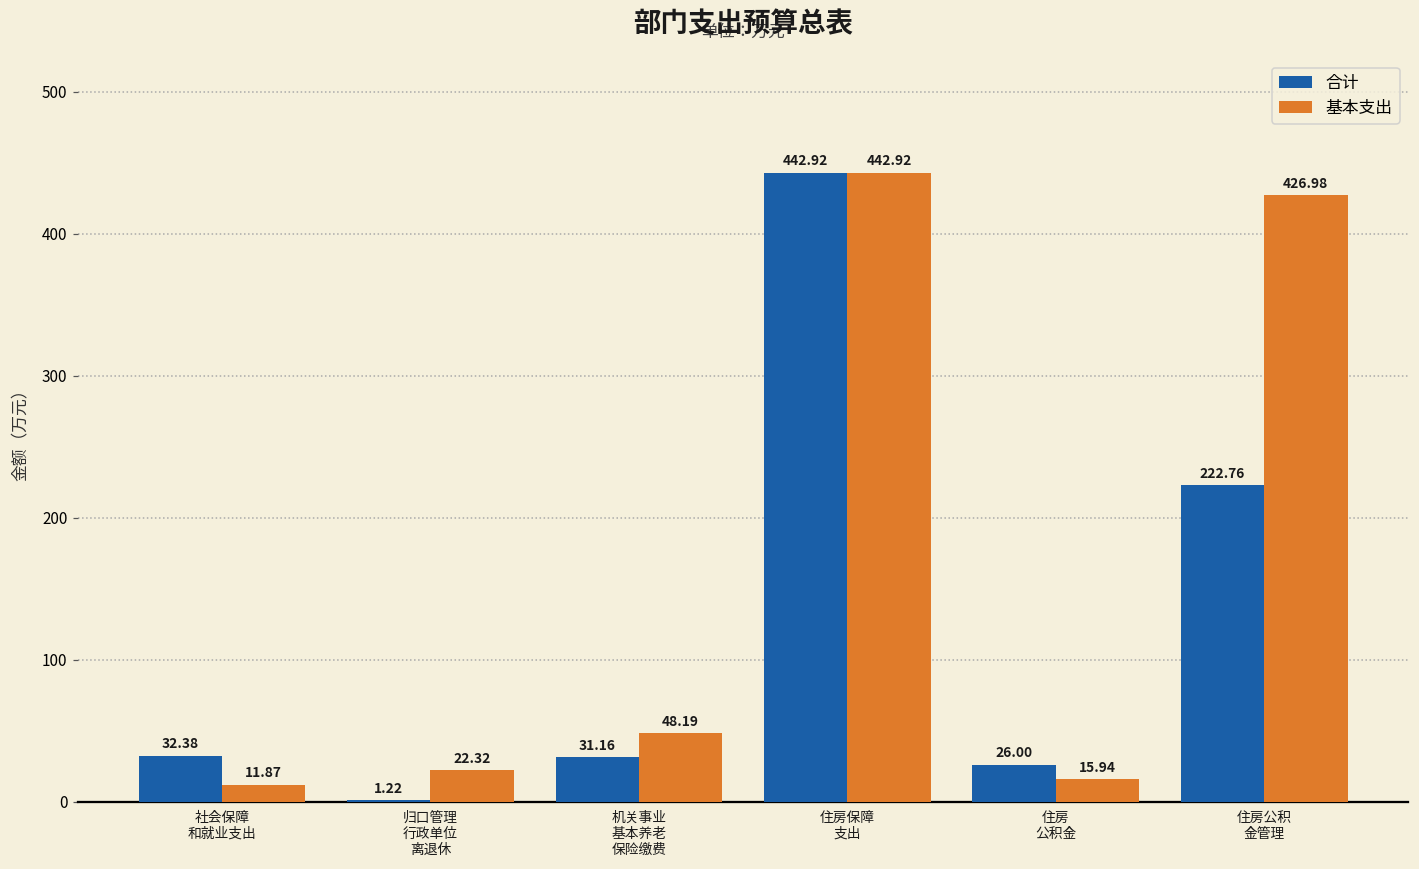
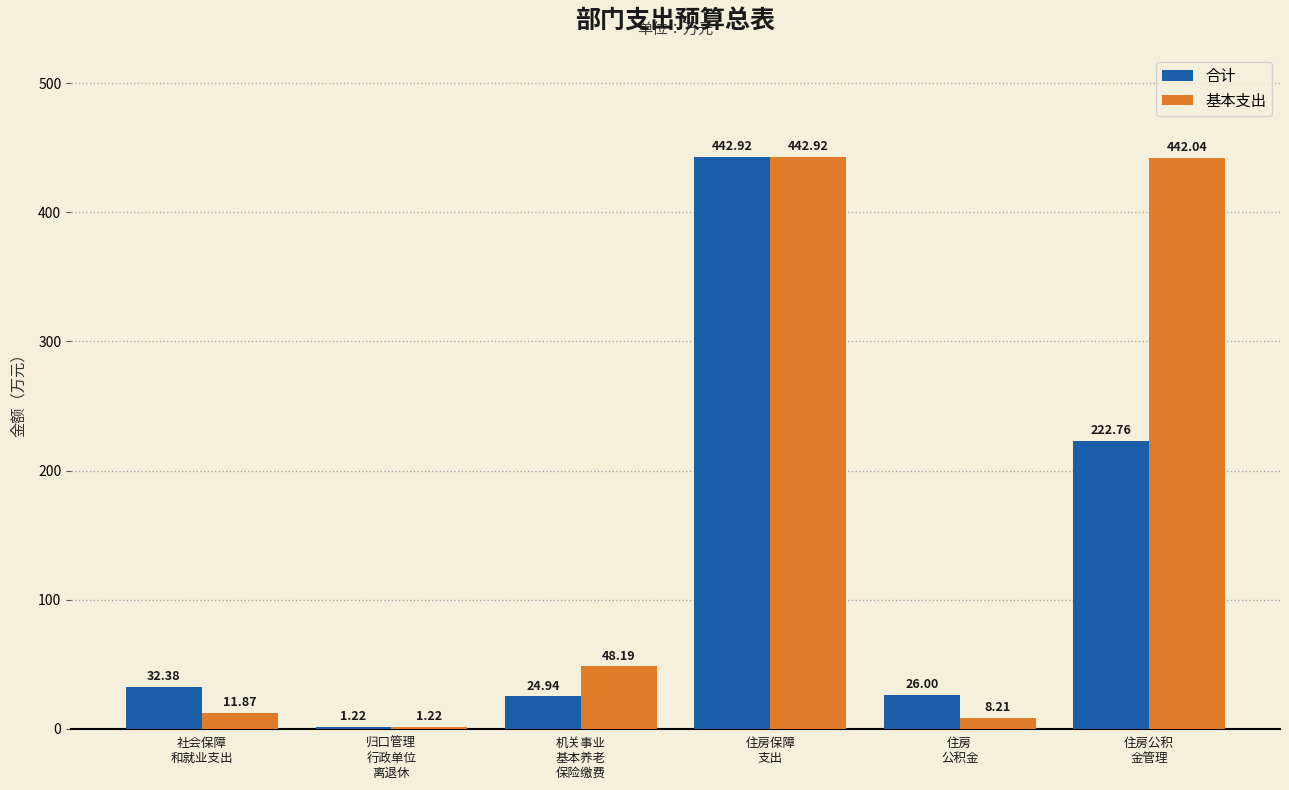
基本支出, 归口管理 行政单位 离退休: 22.32 -> 1.22
合计, 机关事业 基本养老 保险缴费: 31.16 -> 24.94
基本支出, 住房 公积金: 15.94 -> 8.21
基本支出, 住房公积 金管理: 426.98 -> 442.04
